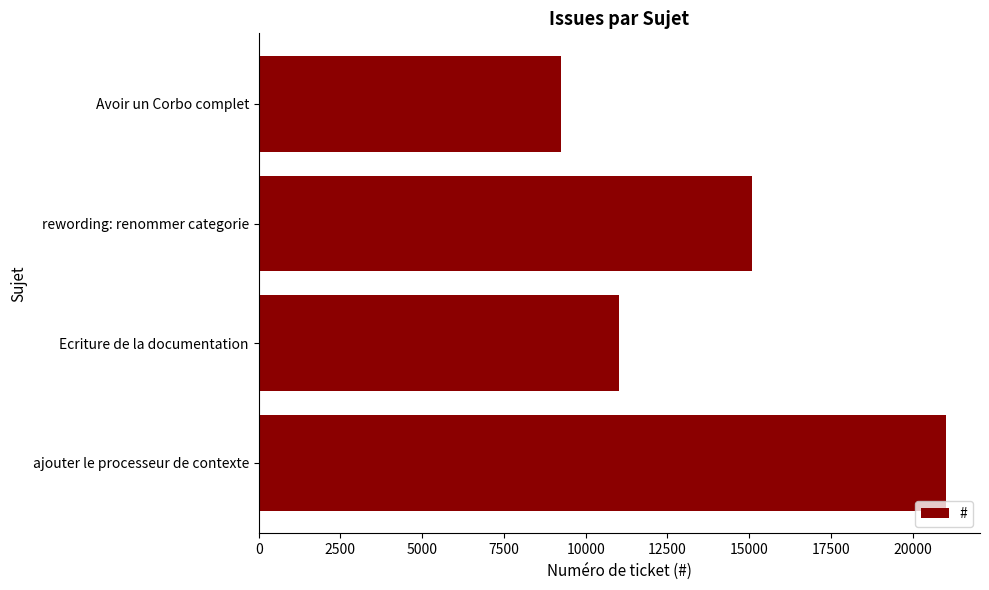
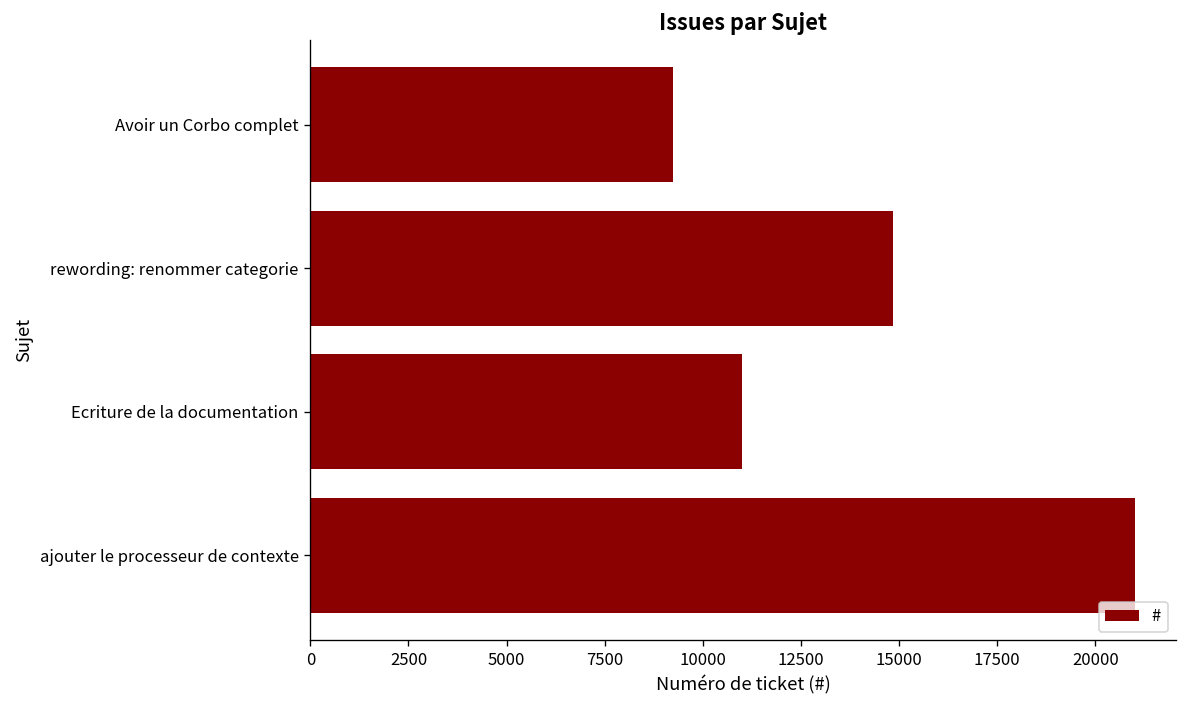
rewording: renommer categorie: 15100 -> 14900
